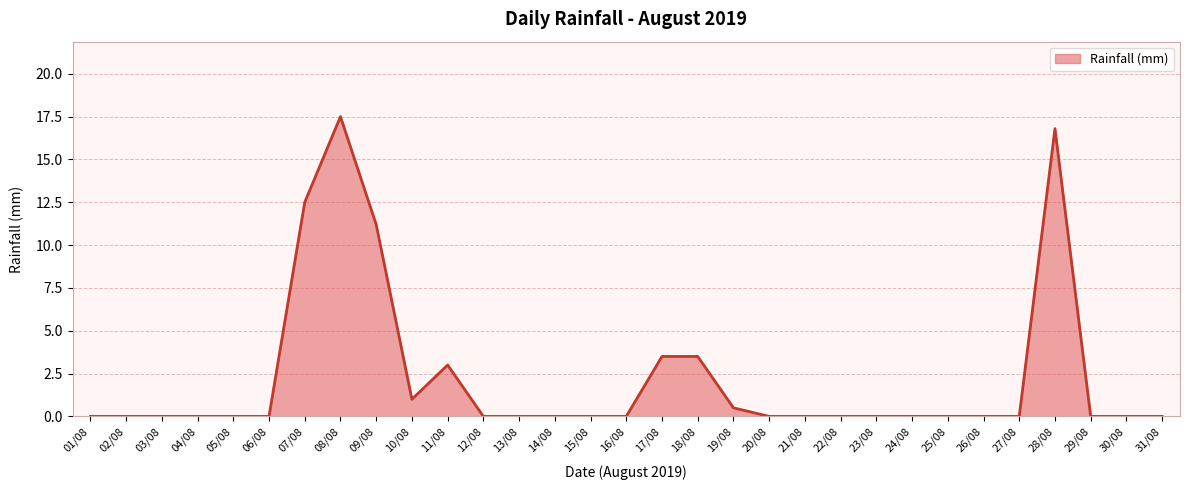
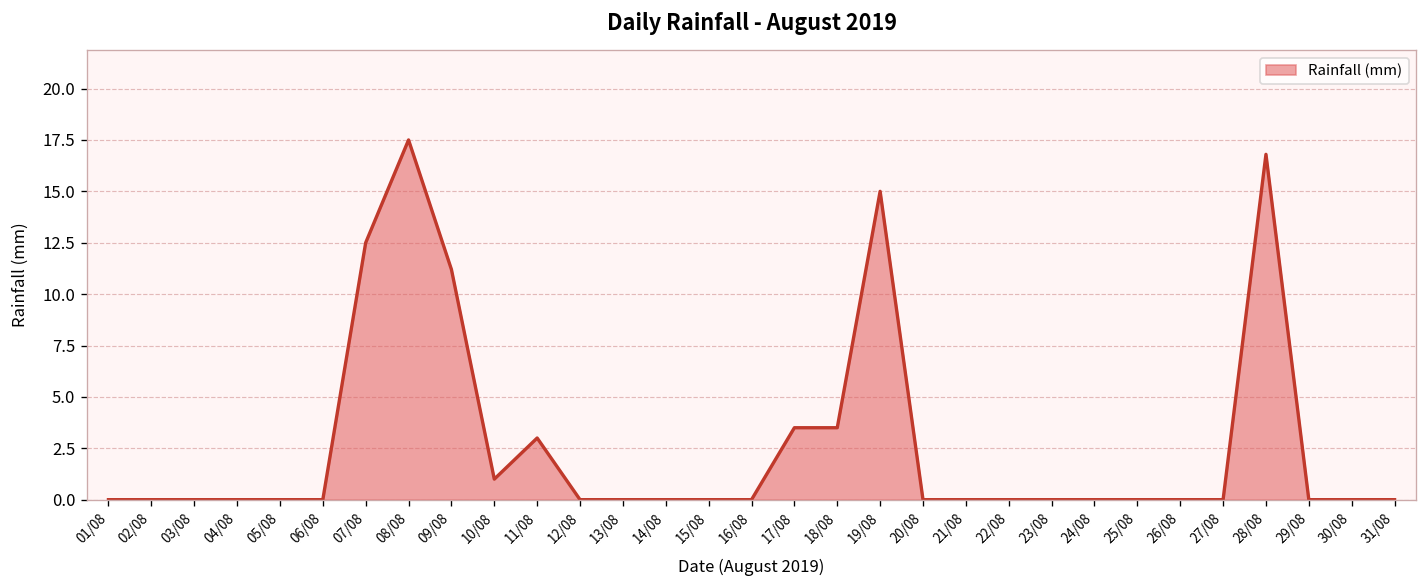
19/08: 0.5 -> 15.0
